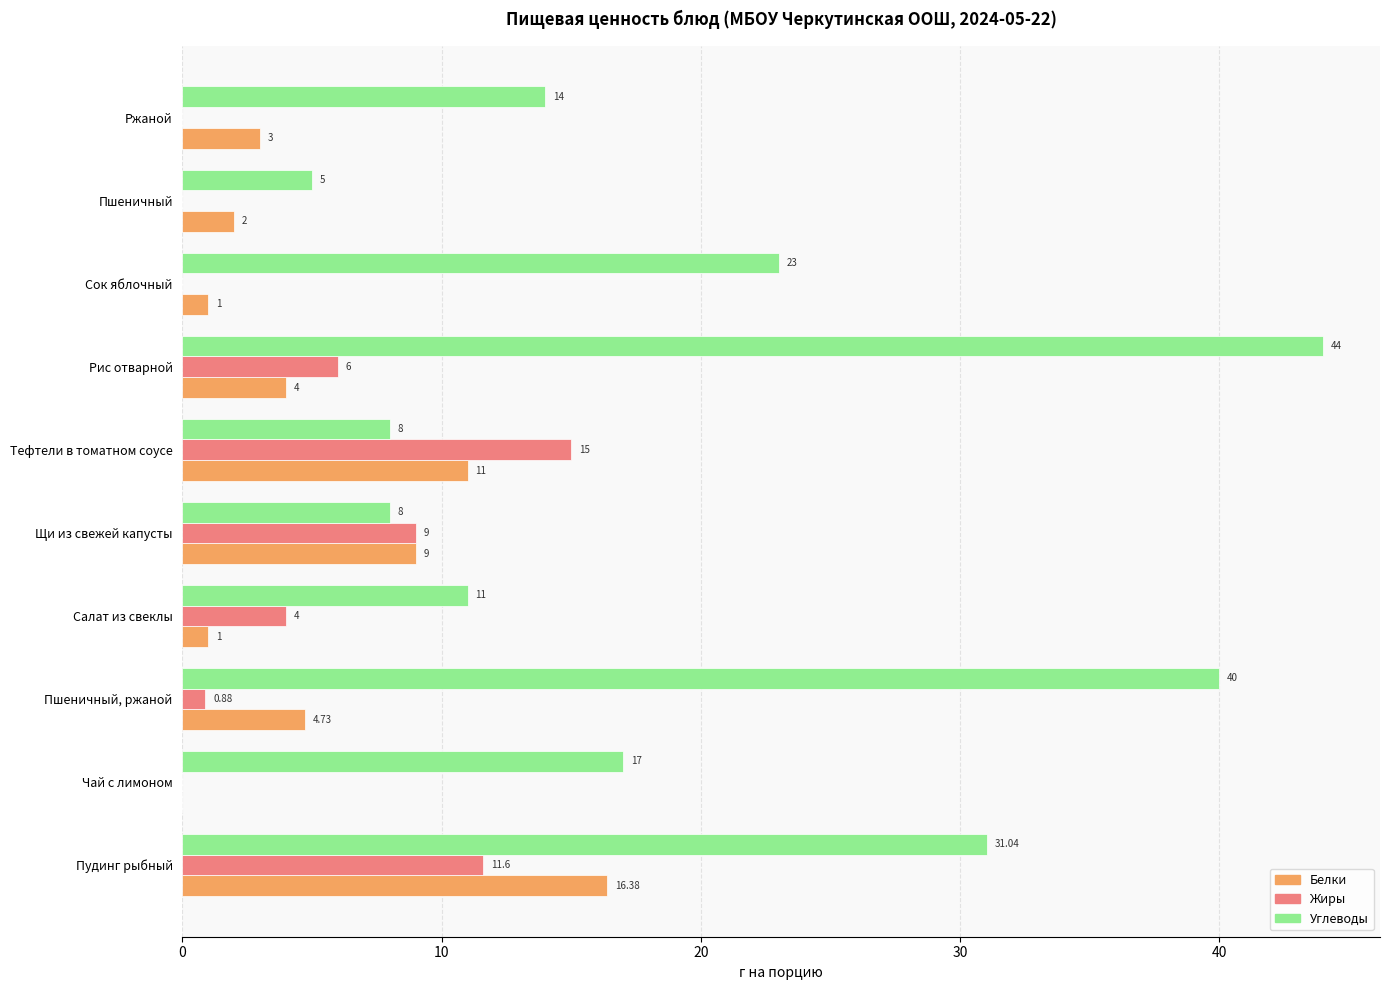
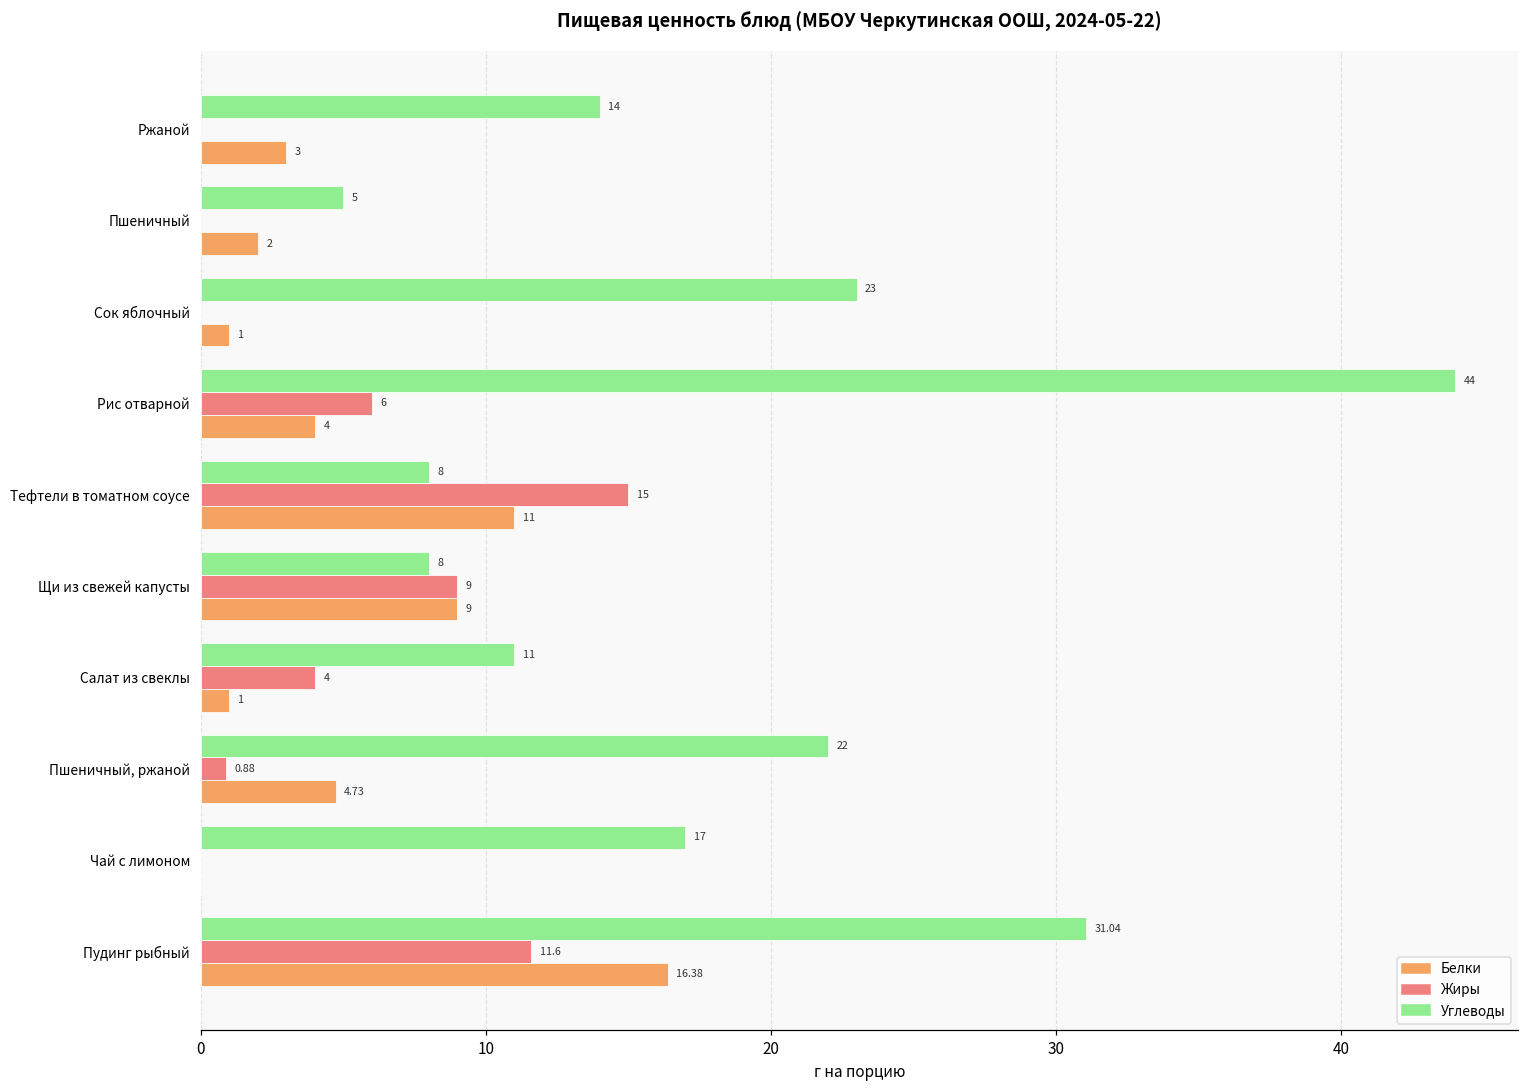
Углеводы, Пшеничный, ржаной: 40 -> 22
